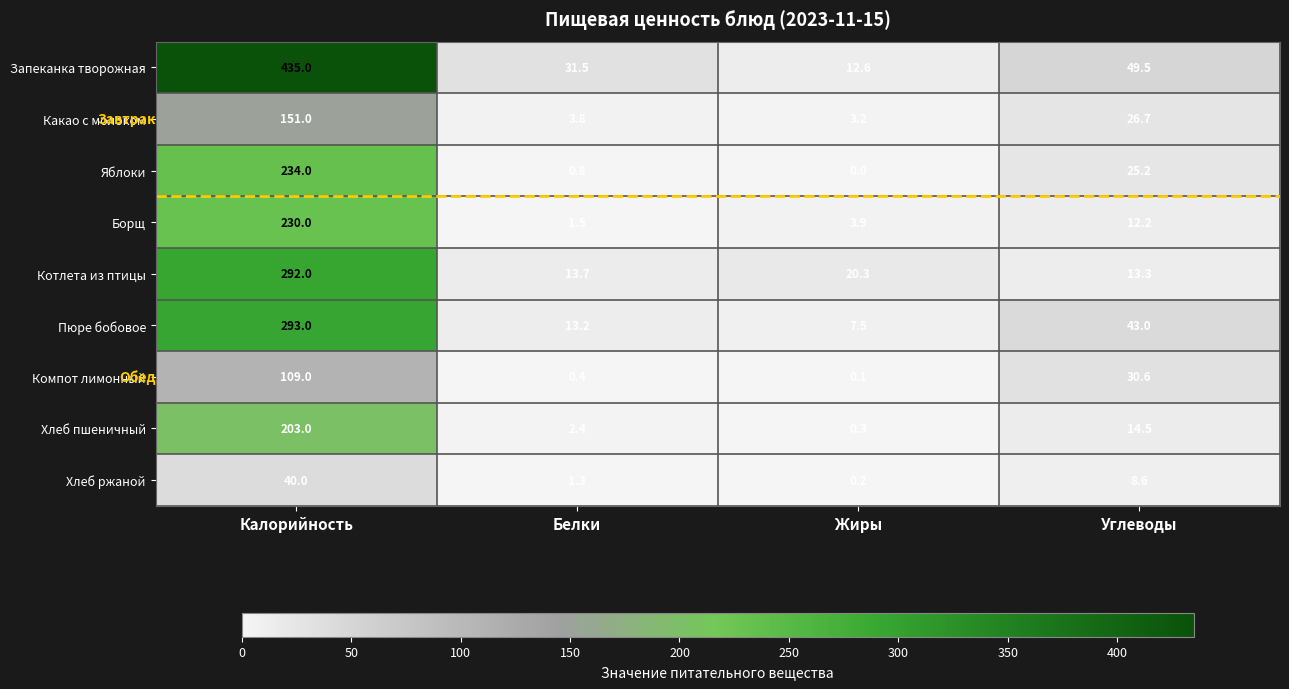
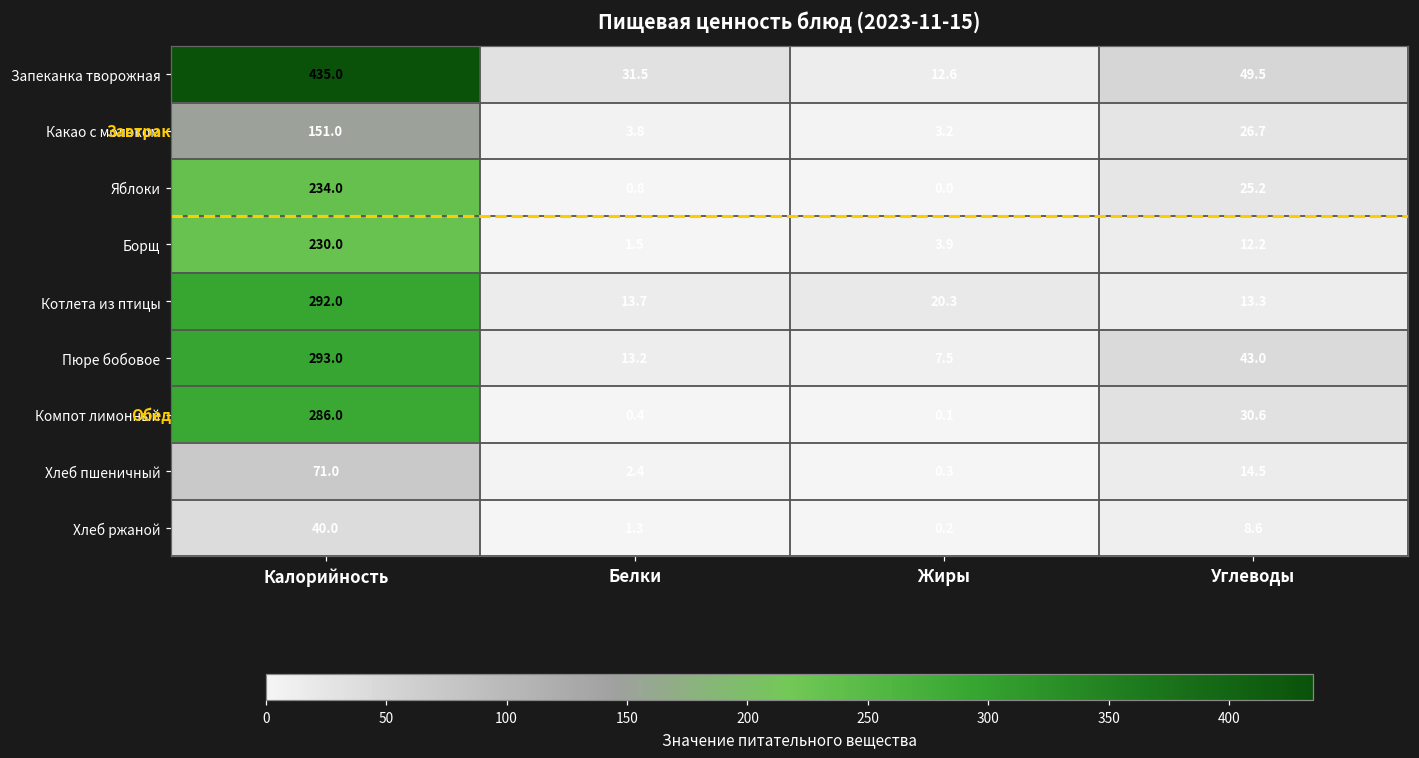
Компот лимонный, Калорийность: 109.0 -> 286.0
Хлеб пшеничный, Калорийность: 203.0 -> 71.0
